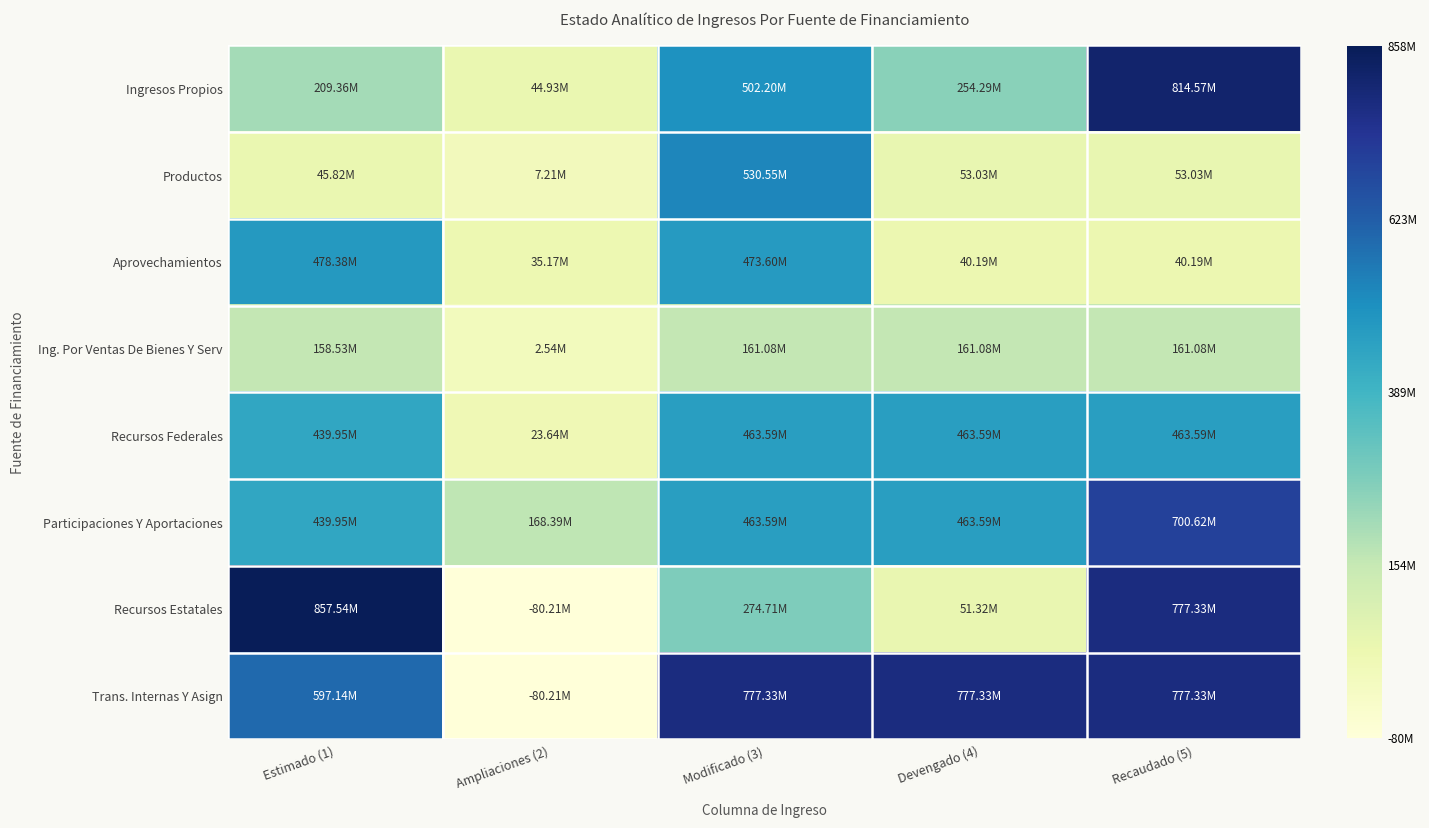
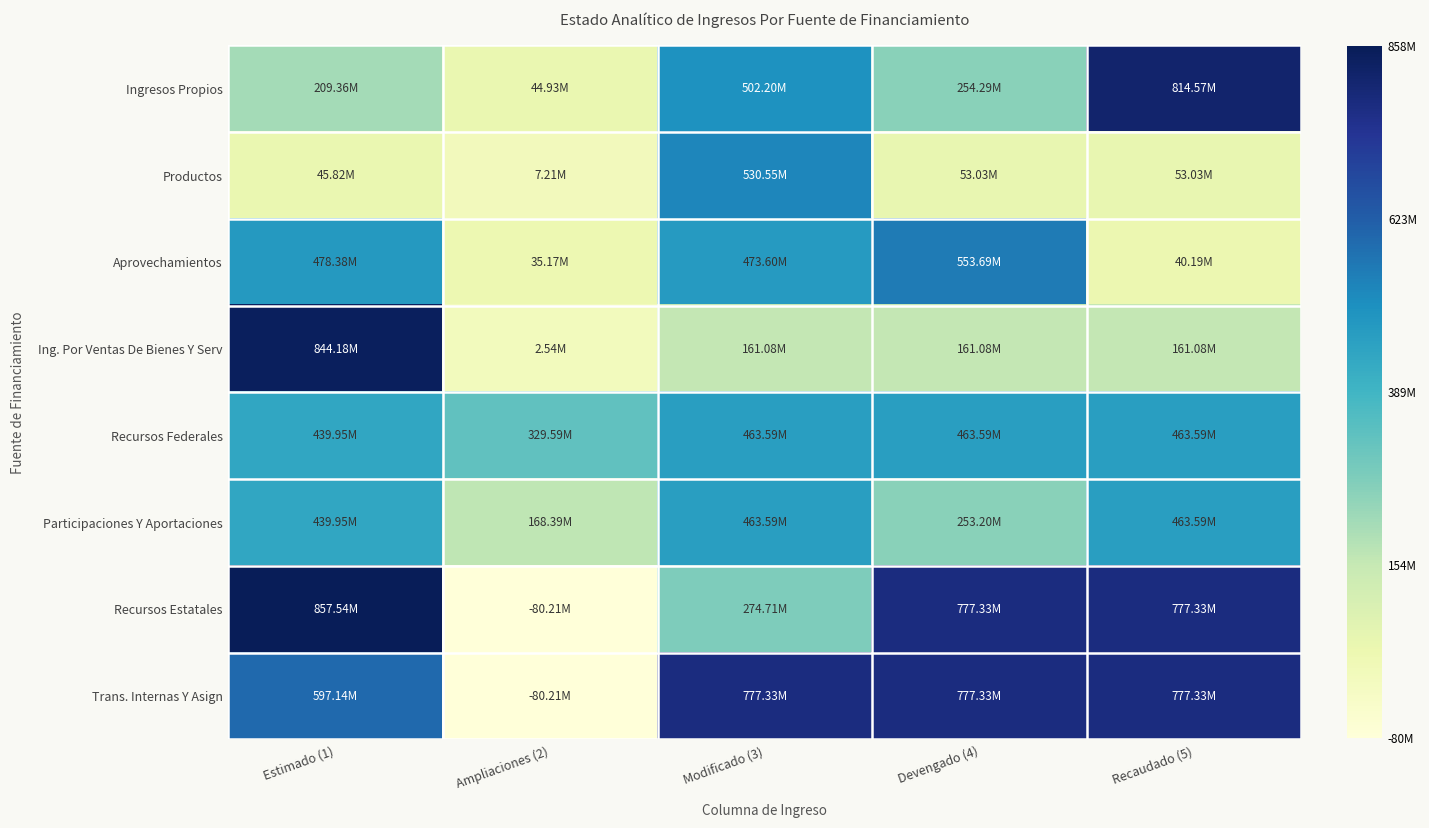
Aprovechamientos, Devengado (4): 40.19M -> 553.69M
Ing. Por Ventas De Bienes Y Serv, Estimado (1): 158.53M -> 844.18M
Recursos Federales, Ampliaciones (2): 23.64M -> 329.59M
Participaciones Y Aportaciones, Devengado (4): 463.59M -> 253.20M
Participaciones Y Aportaciones, Recaudado (5): 700.62M -> 463.59M
Recursos Estatales, Devengado (4): 51.32M -> 777.33M
